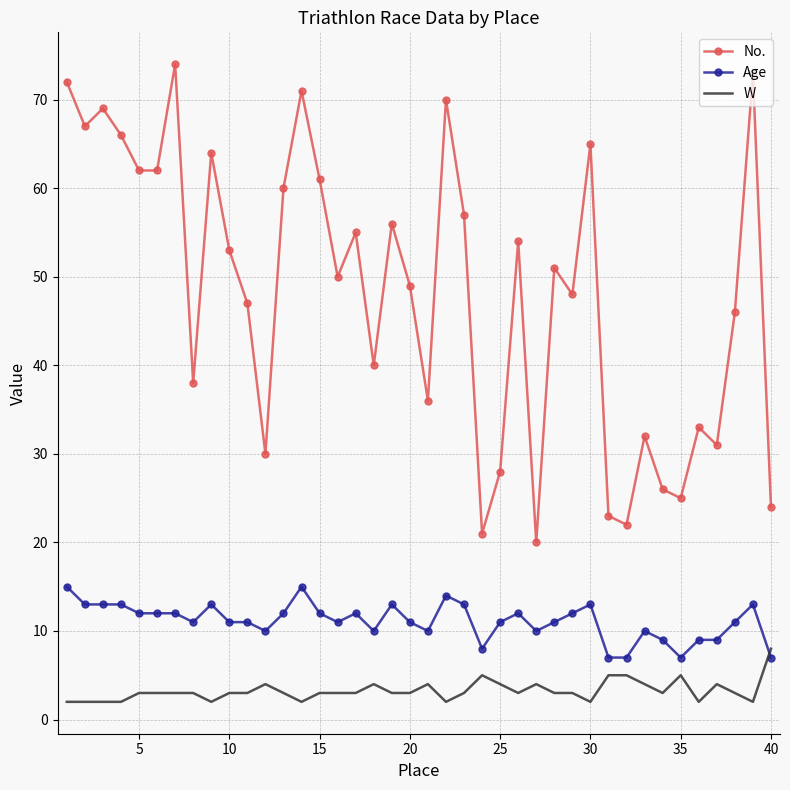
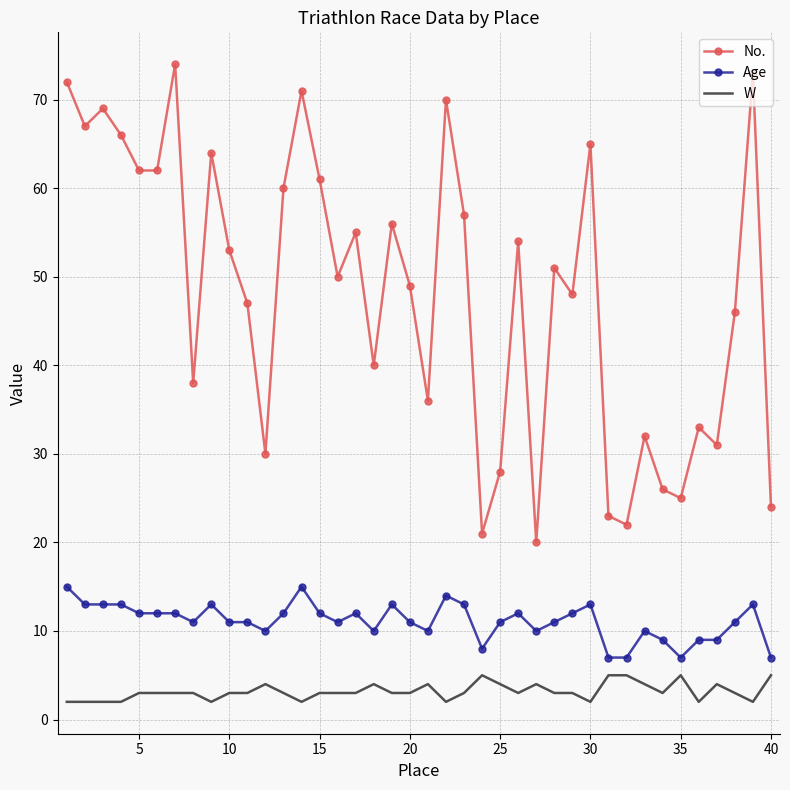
W, 40: 8 -> 5
